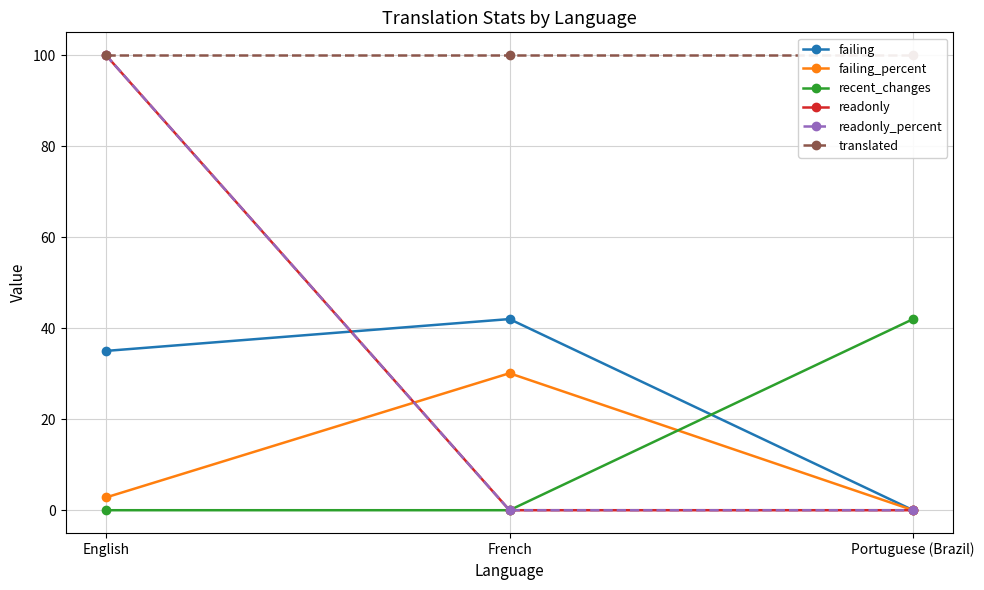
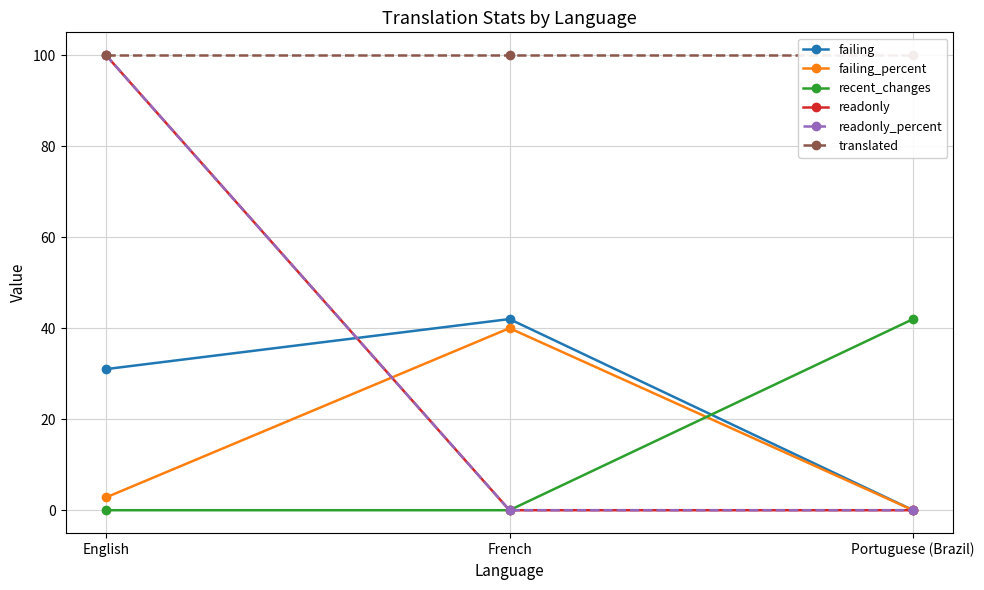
failing, English: 35 -> 31
failing_percent, French: 30 -> 40
